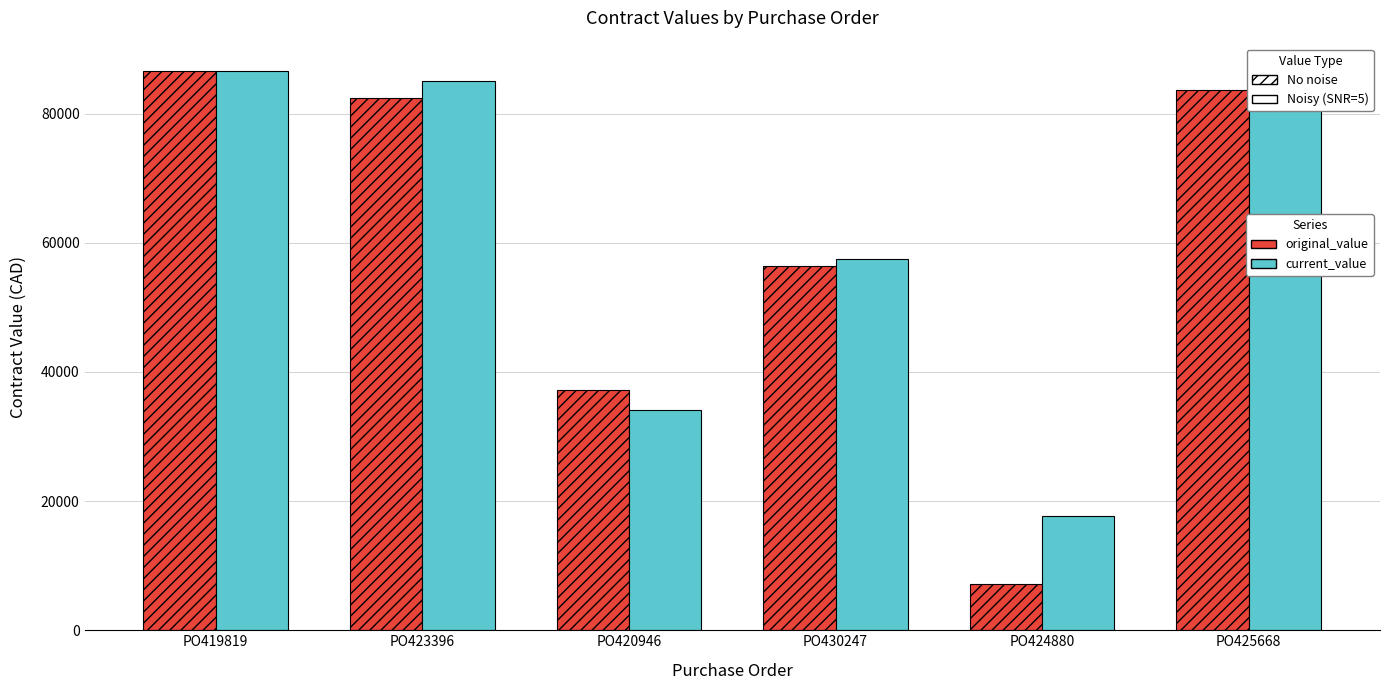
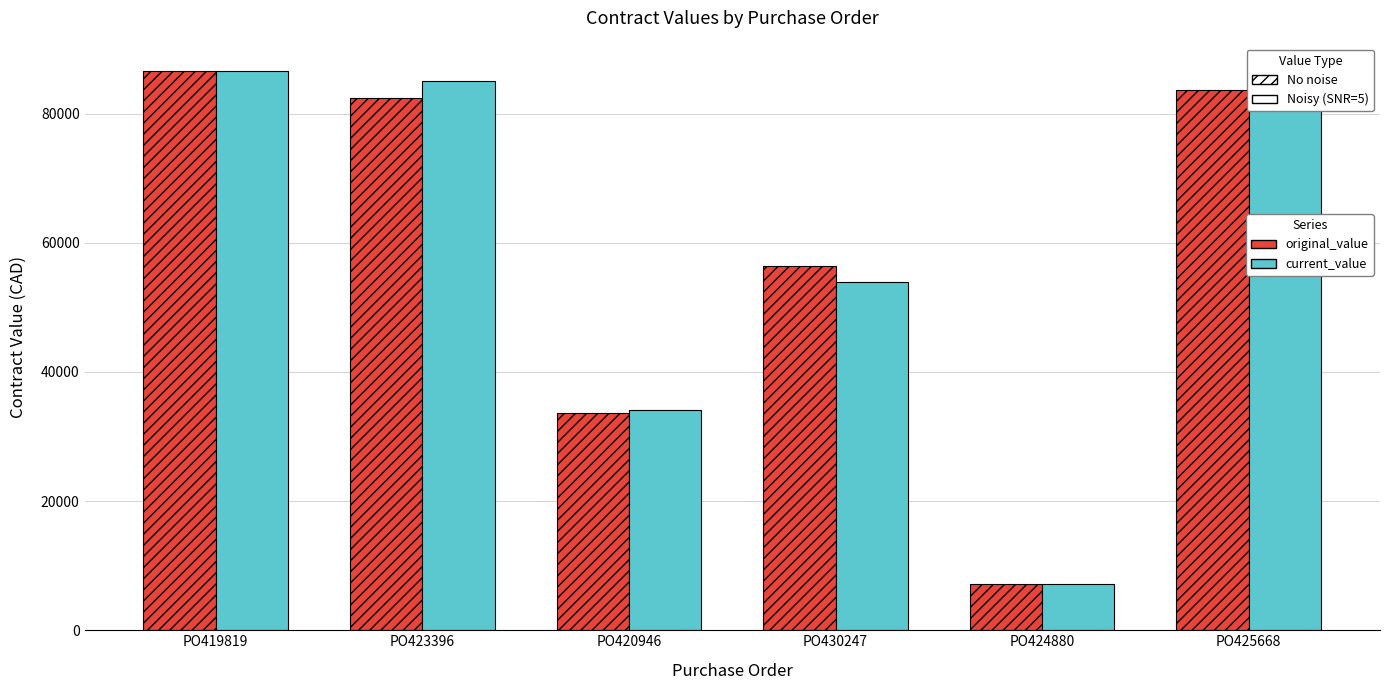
original_value, PO420946: 37000 -> 34000
current_value, PO430247: 57000 -> 54000
current_value, PO424880: 18000 -> 7000
